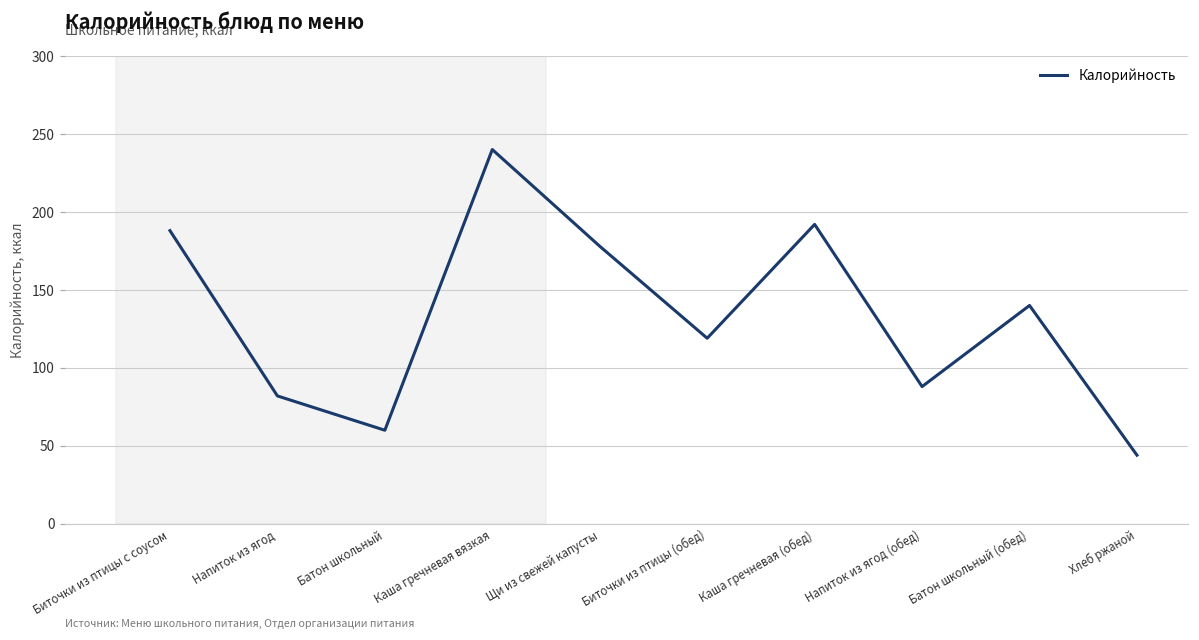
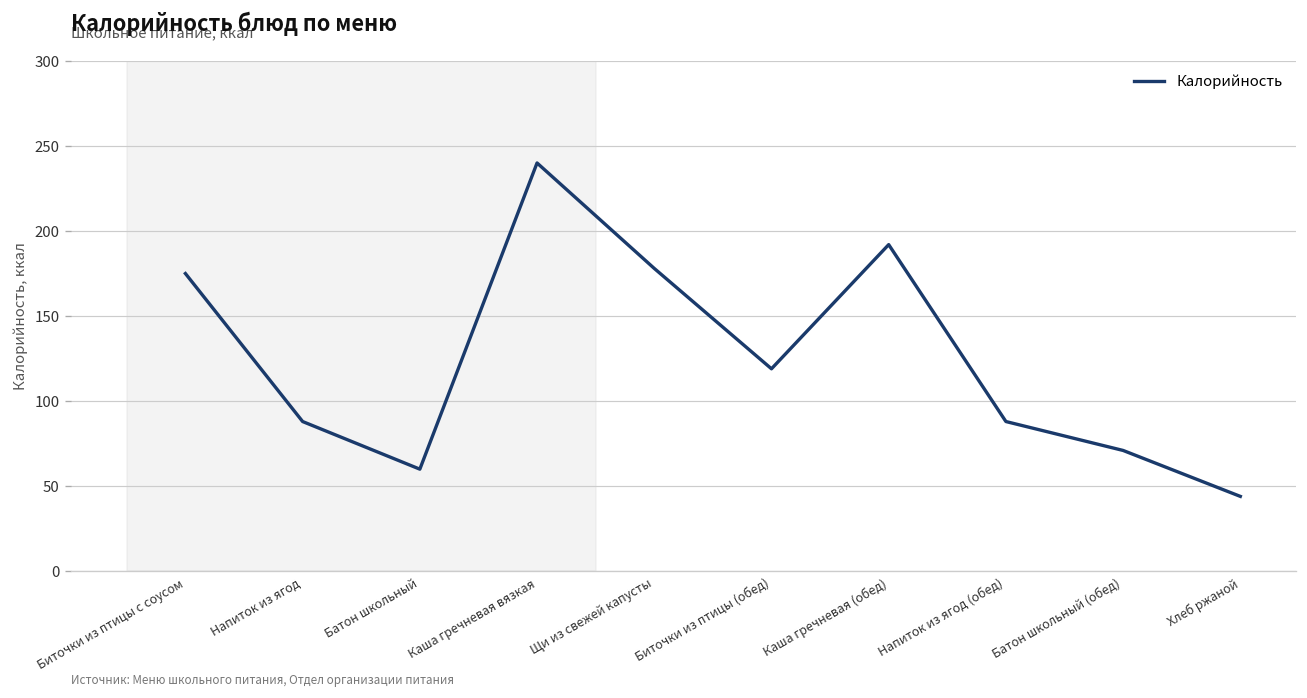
Биточки из птицы с соусом: 188 -> 175
Напиток из ягод: 82 -> 88
Батон школьный (обед): 140 -> 71
